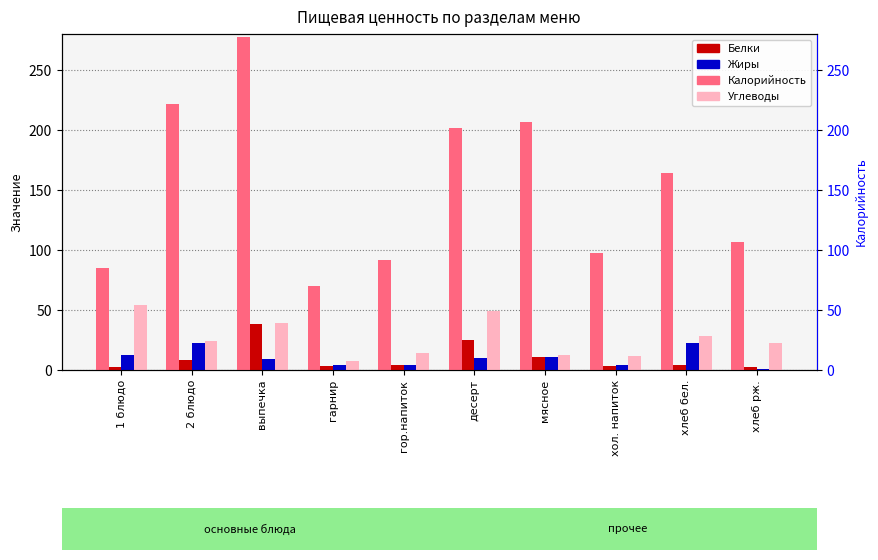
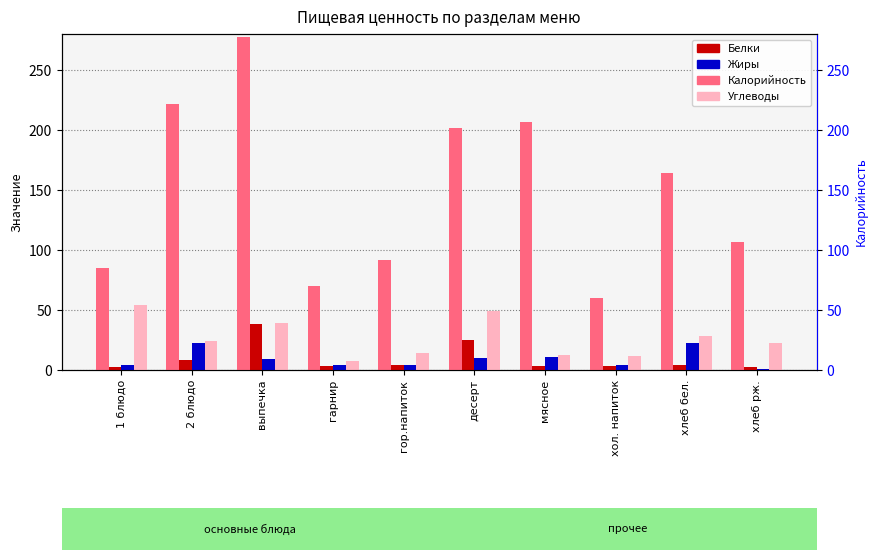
Жиры, 1 блюдо: 12 -> 4
Белки, мясное: 11 -> 4
Калорийность, хол. напиток: 97 -> 60
